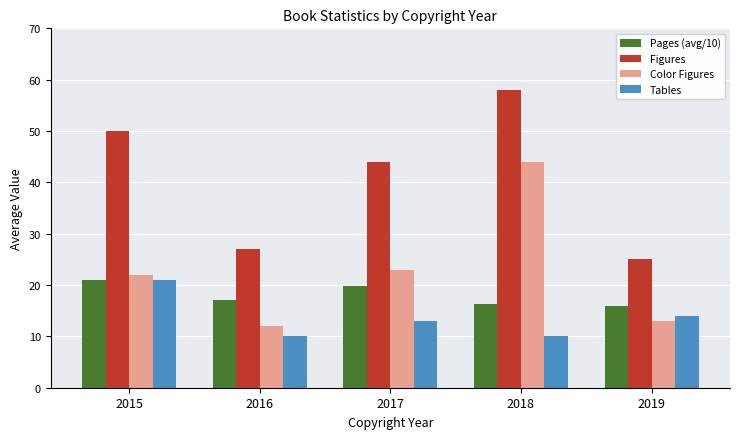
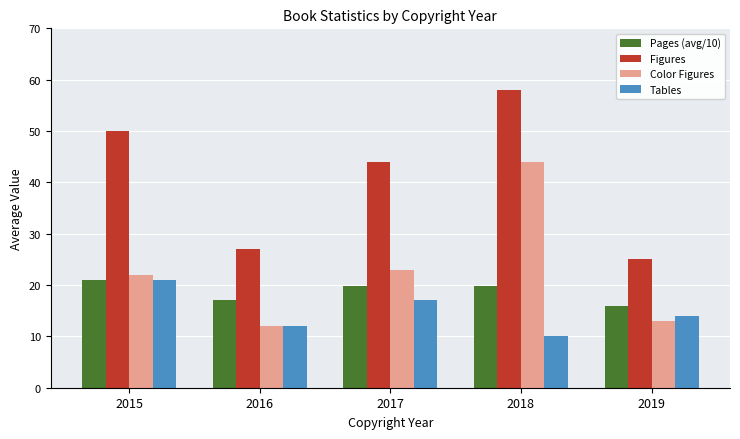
Tables, 2016: 10 -> 12
Tables, 2017: 13 -> 17
Pages (avg/10), 2018: 16 -> 20
